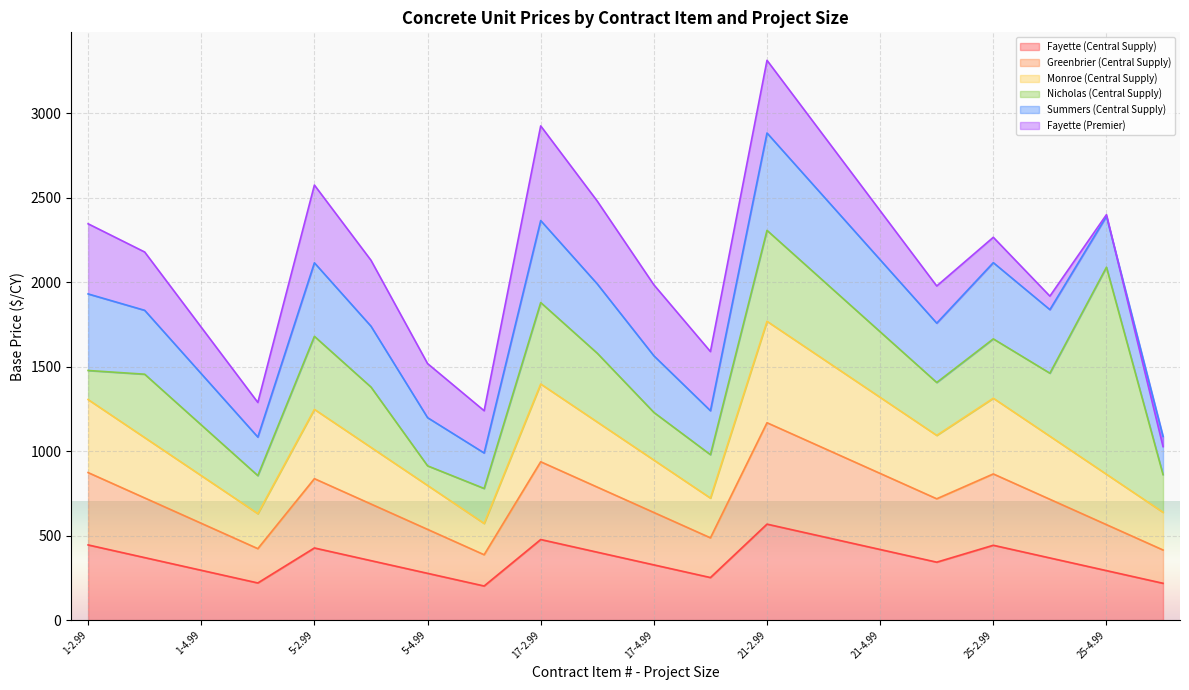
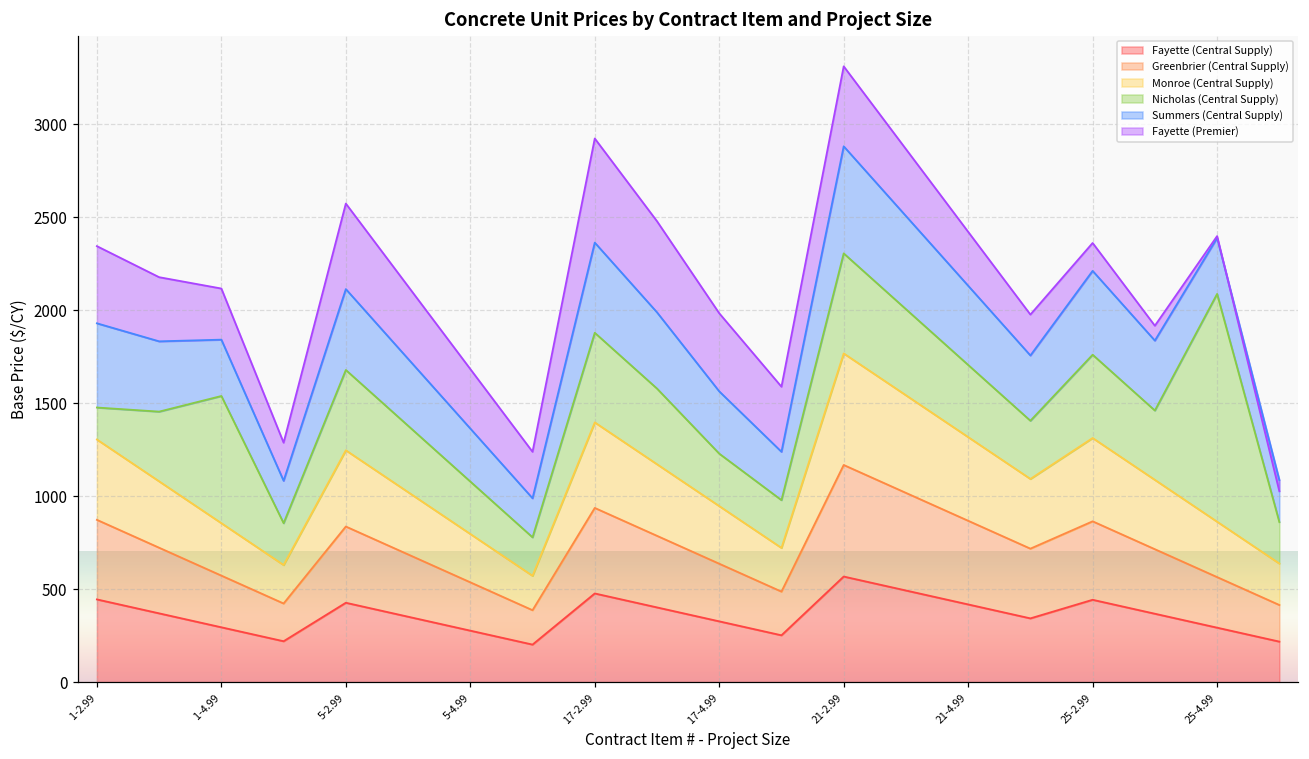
Nicholas (Central Supply), 1-4.99: 300 -> 680
Nicholas (Central Supply), 5-4.99: 120 -> 280
Nicholas (Central Supply), 25-2.99: 350 -> 450
